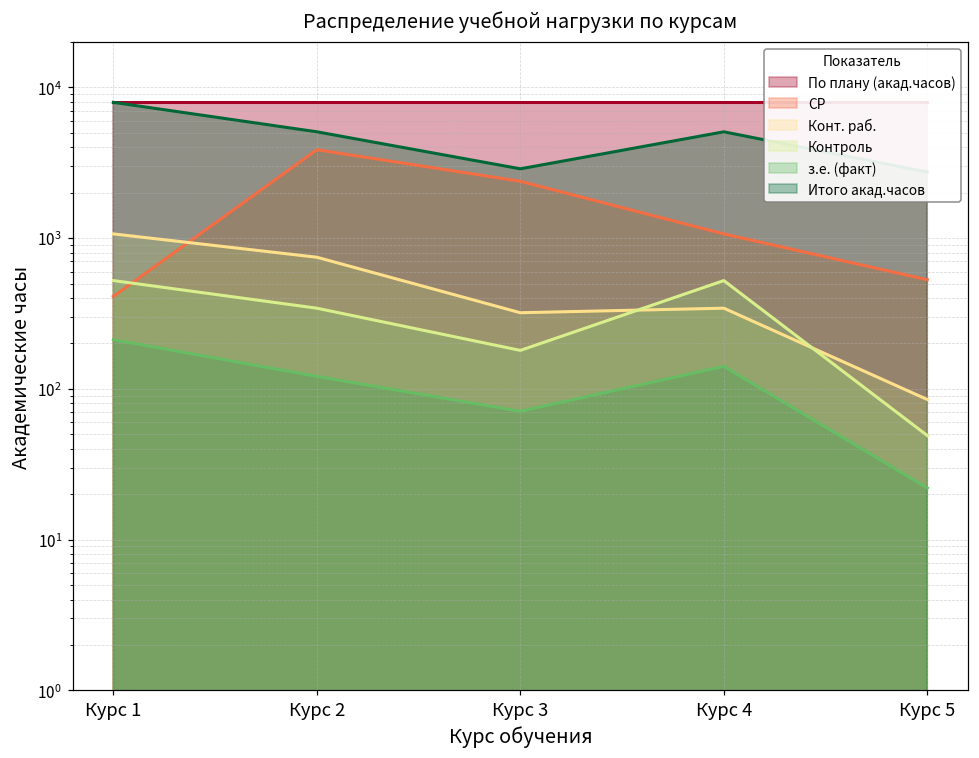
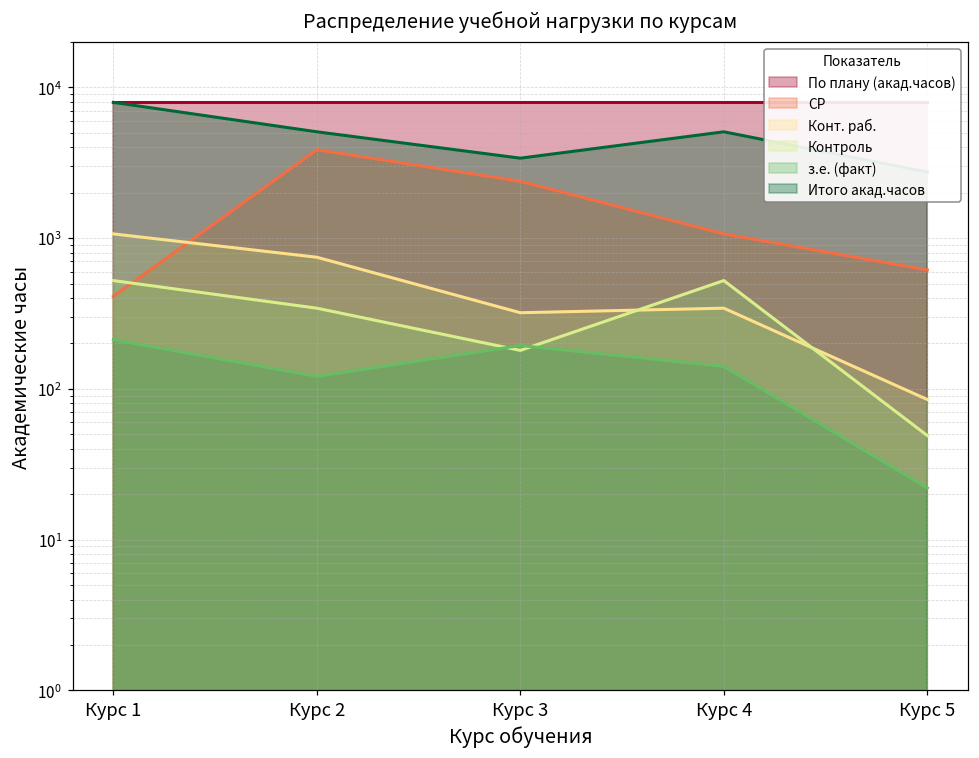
з.е. (факт), Курс 3: 70 -> 190
Итого акад.часов, Курс 3: 2900 -> 3400
СР, Курс 5: 530 -> 600
